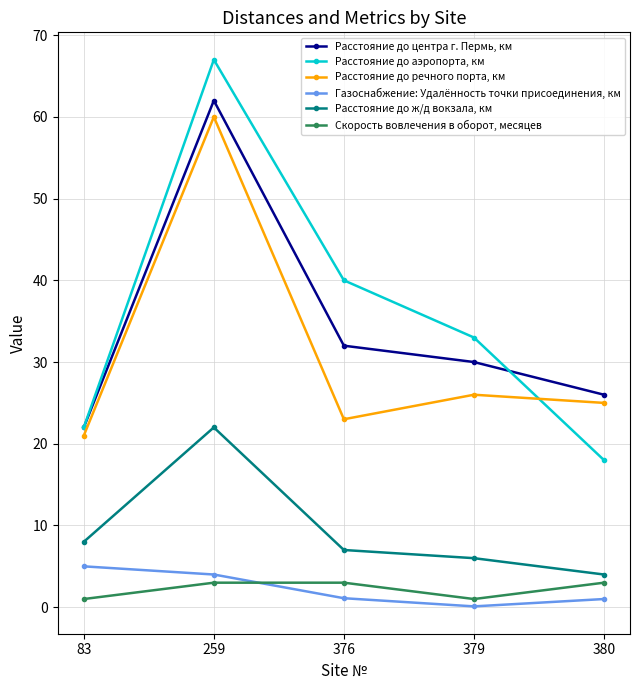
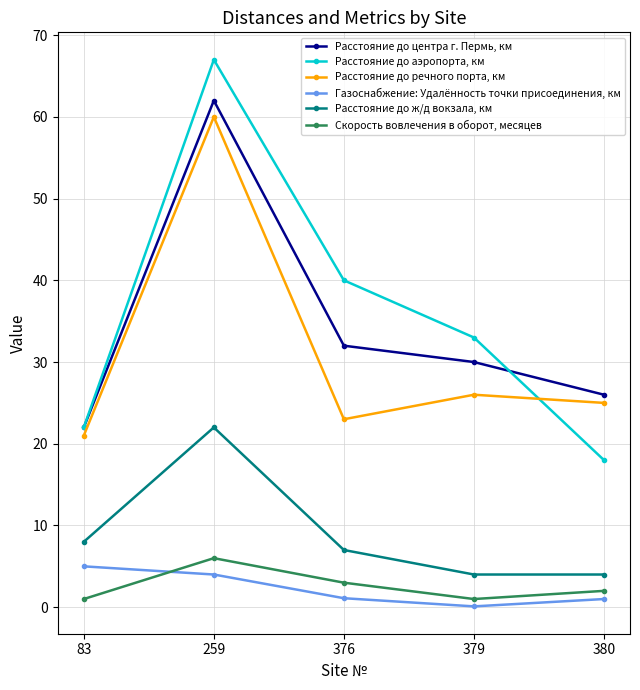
Скорость вовлечения в оборот, месяцев, 259: 3 -> 6
Расстояние до ж/д вокзала, км, 379: 6 -> 4
Скорость вовлечения в оборот, месяцев, 380: 3 -> 2
